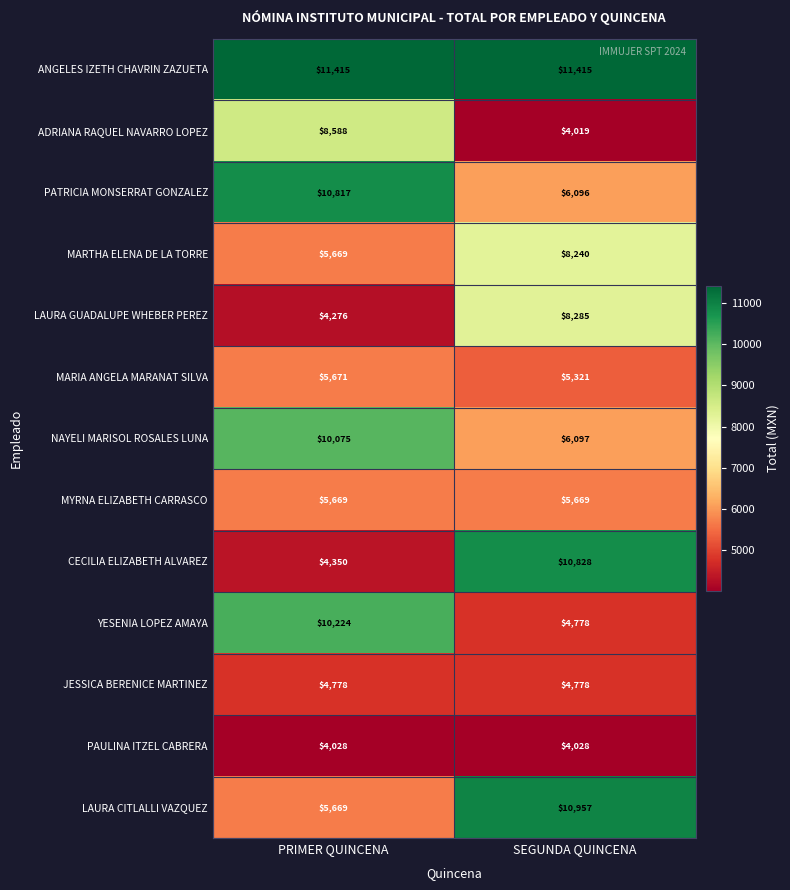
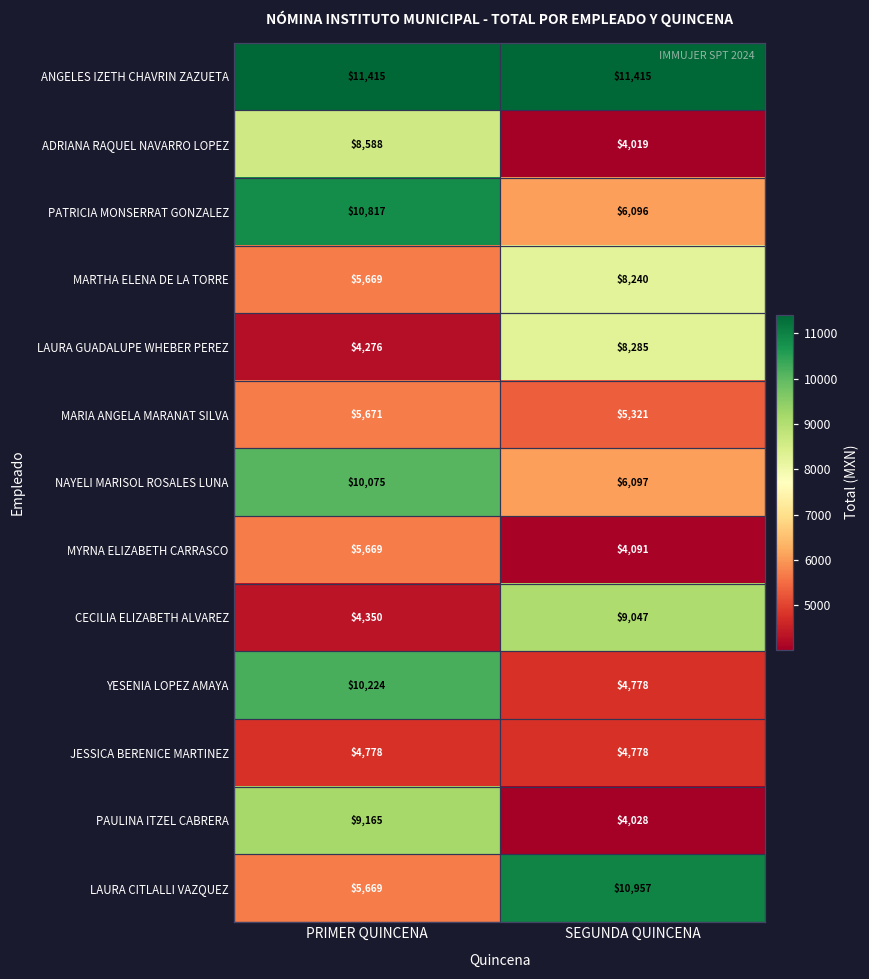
MYRNA ELIZABETH CARRASCO, SEGUNDA QUINCENA: $5,669 -> $4,091
CECILIA ELIZABETH ALVAREZ, SEGUNDA QUINCENA: $10,828 -> $9,047
PAULINA ITZEL CABRERA, PRIMER QUINCENA: $4,028 -> $9,165
